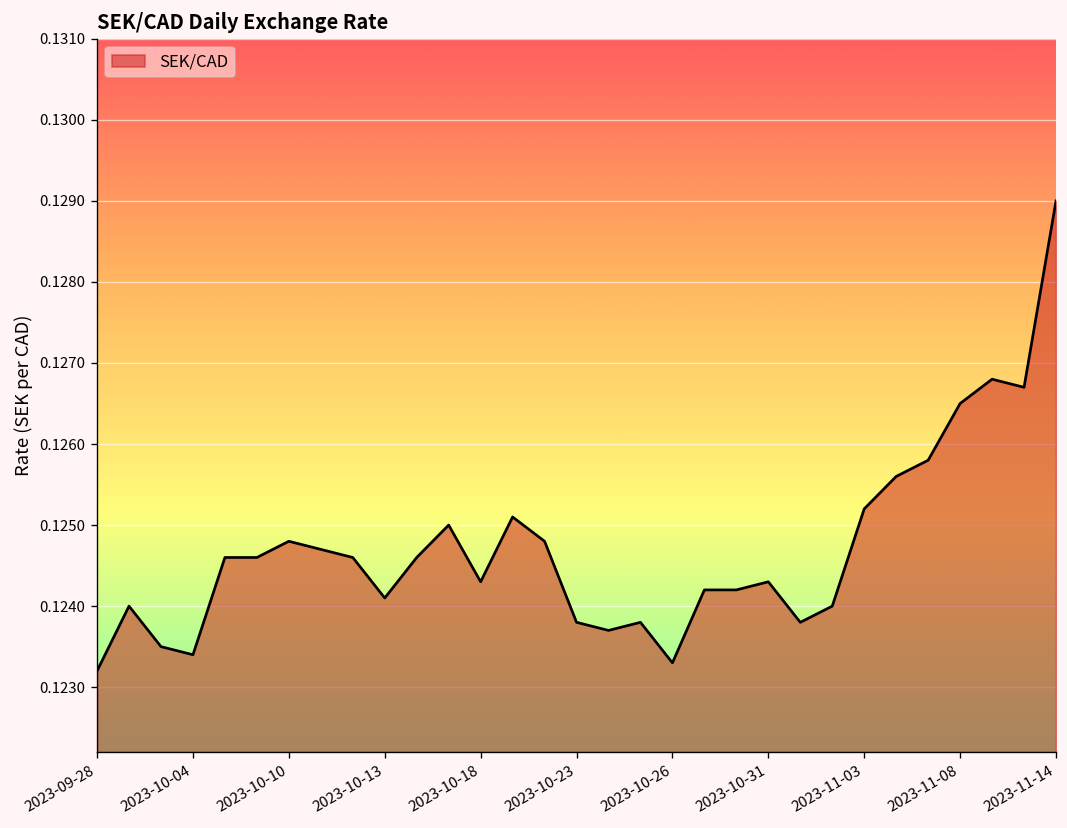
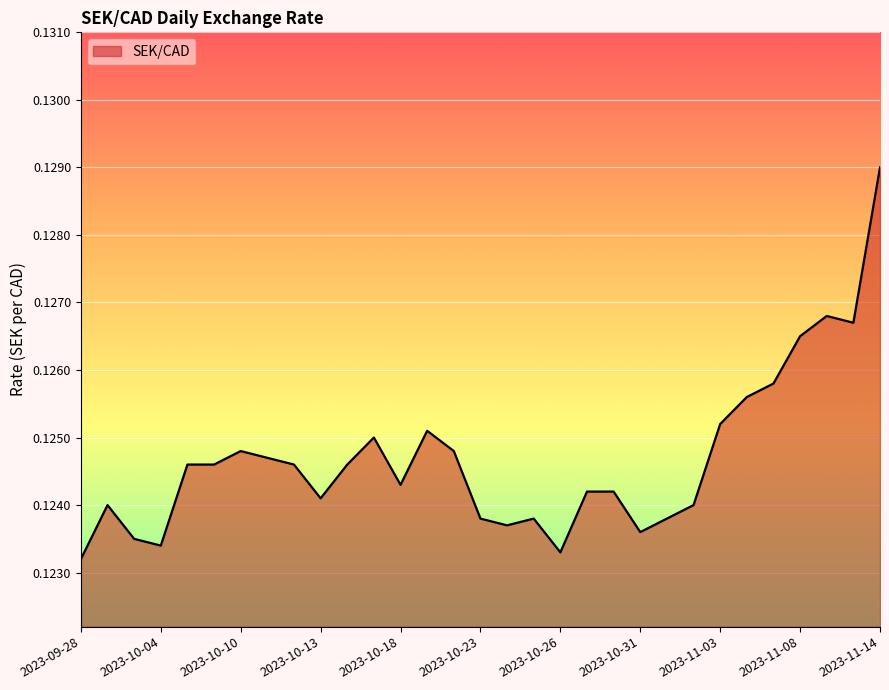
2023-10-31: 0.1243 -> 0.1236
